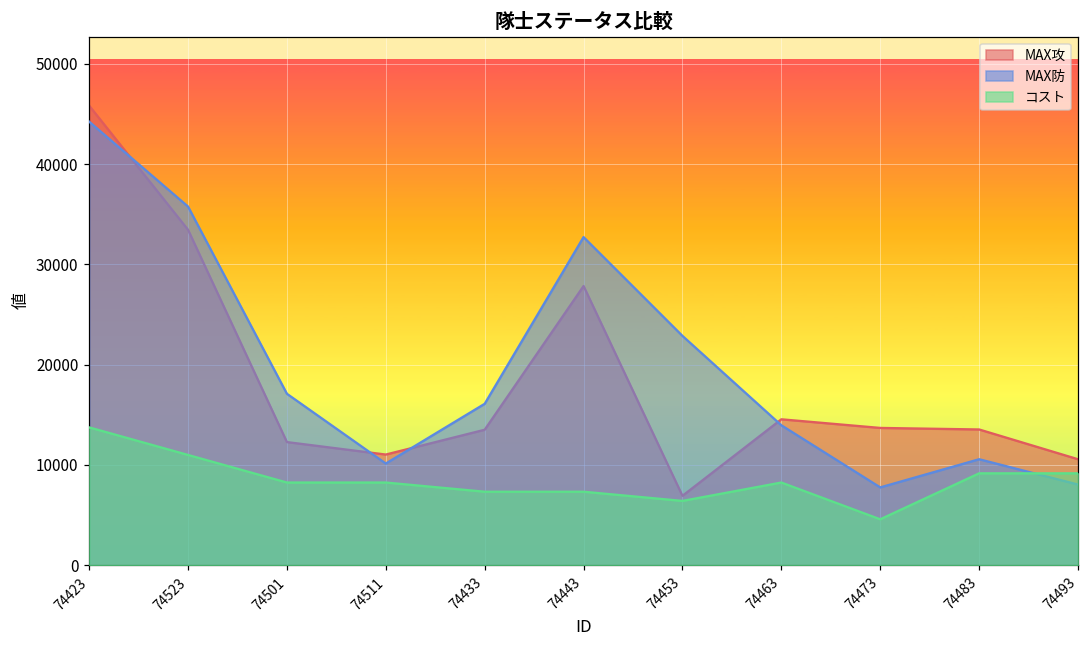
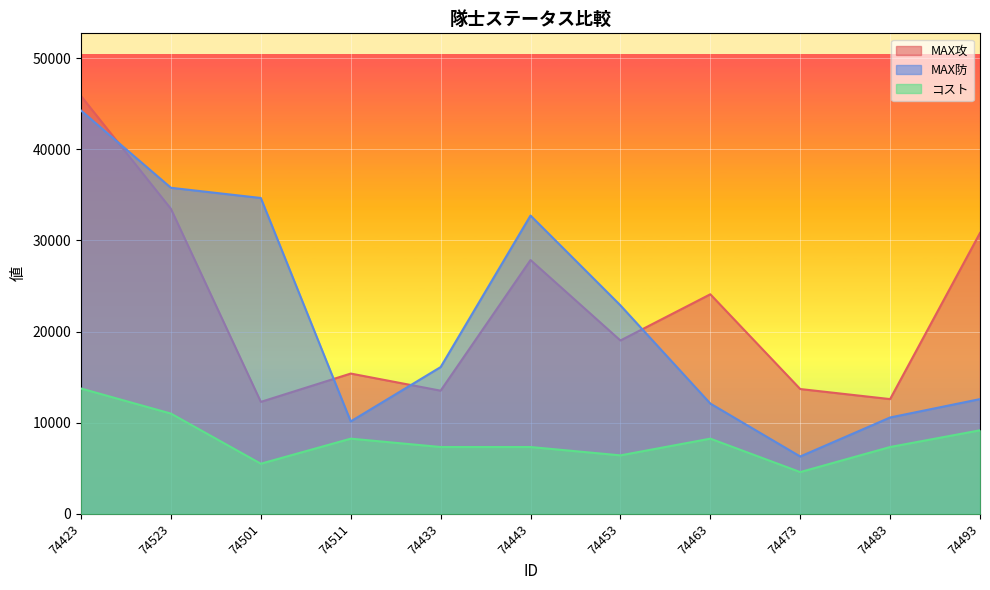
MAX防, 74501: 17000 -> 35000
コスト, 74501: 8000 -> 5000
MAX攻, 74511: 11000 -> 15000
MAX攻, 74453: 7000 -> 19000
MAX攻, 74463: 15000 -> 24000
MAX防, 74463: 14000 -> 12000
MAX防, 74473: 8000 -> 6000
MAX攻, 74483: 14000 -> 13000
コスト, 74483: 9000 -> 7000
MAX攻, 74493: 11000 -> 31000
MAX防, 74493: 8000 -> 13000
